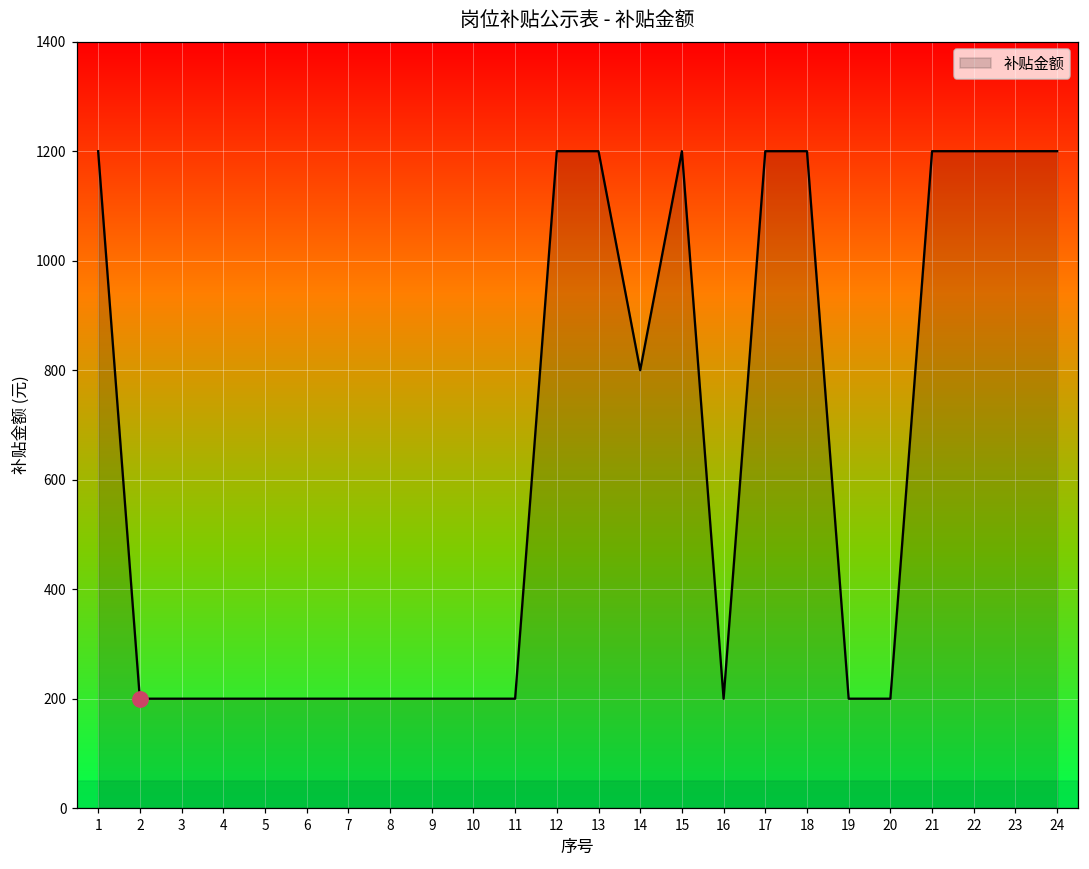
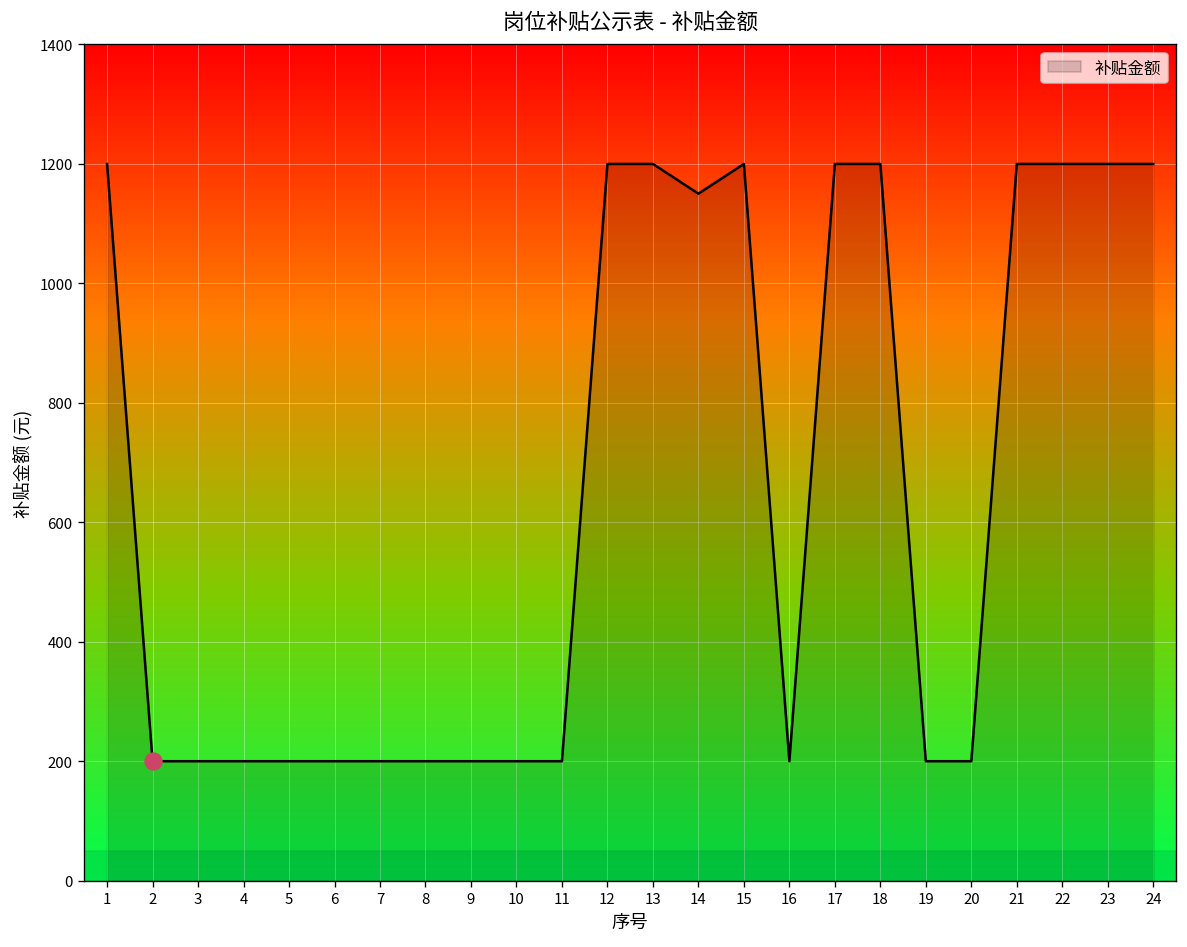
补贴金额, 14: 800 -> 1150
